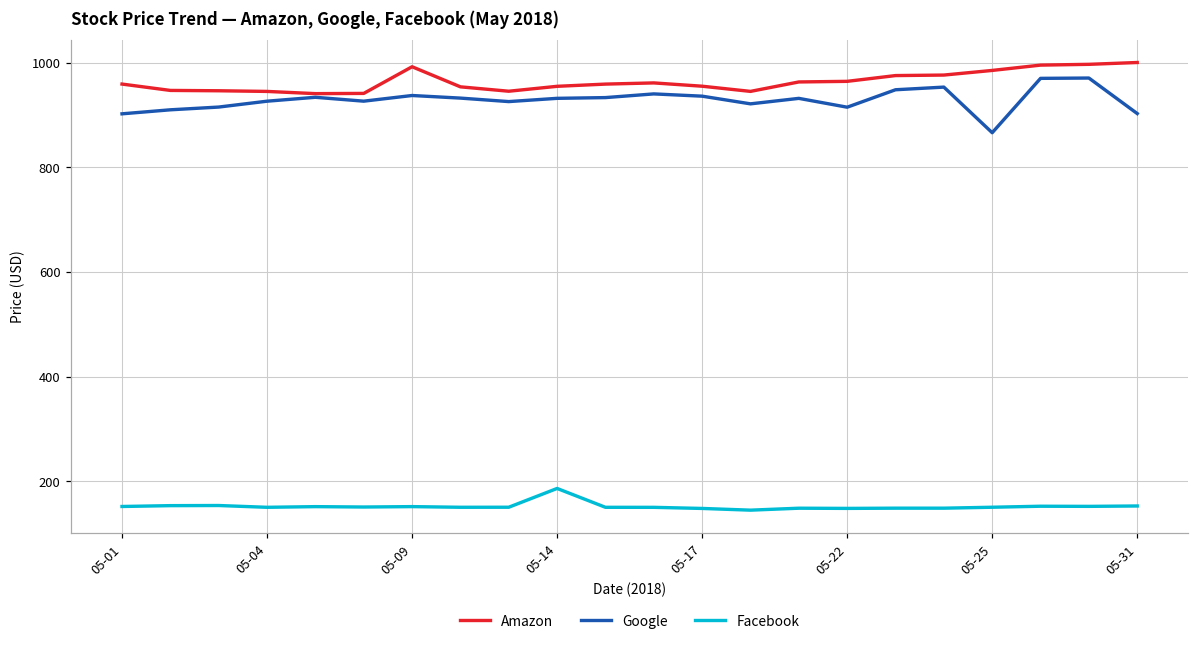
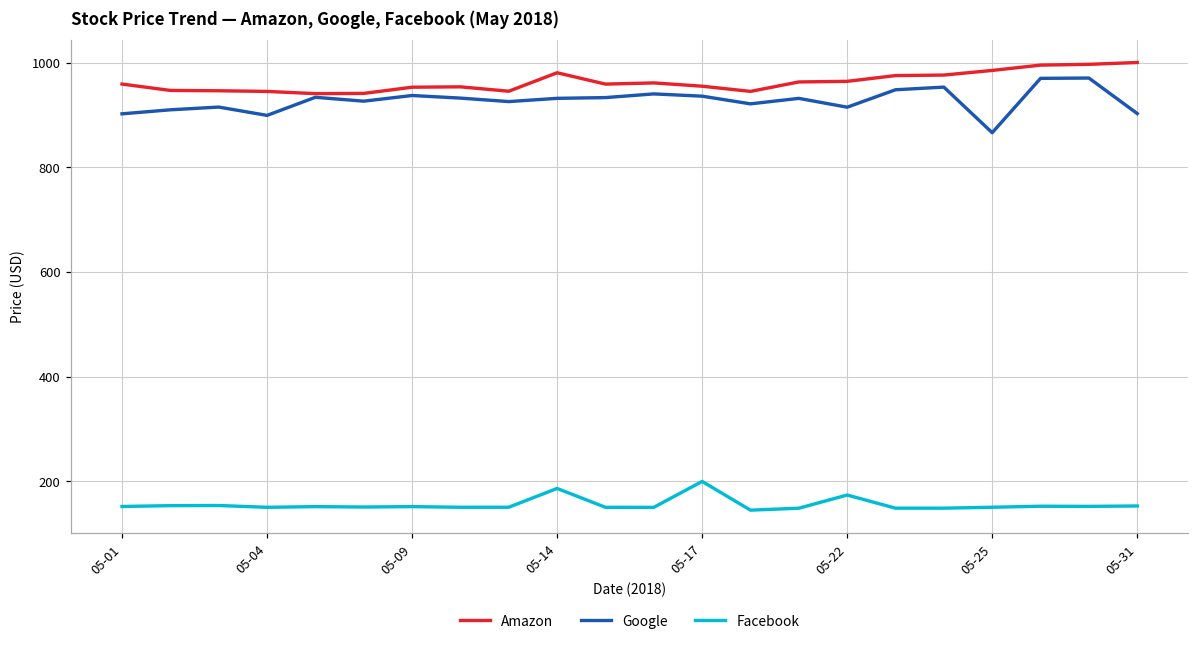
Google, 05-04: 930 -> 900
Amazon, 05-09: 990 -> 950
Amazon, 05-14: 950 -> 980
Facebook, 05-17: 150 -> 200
Facebook, 05-22: 150 -> 170
